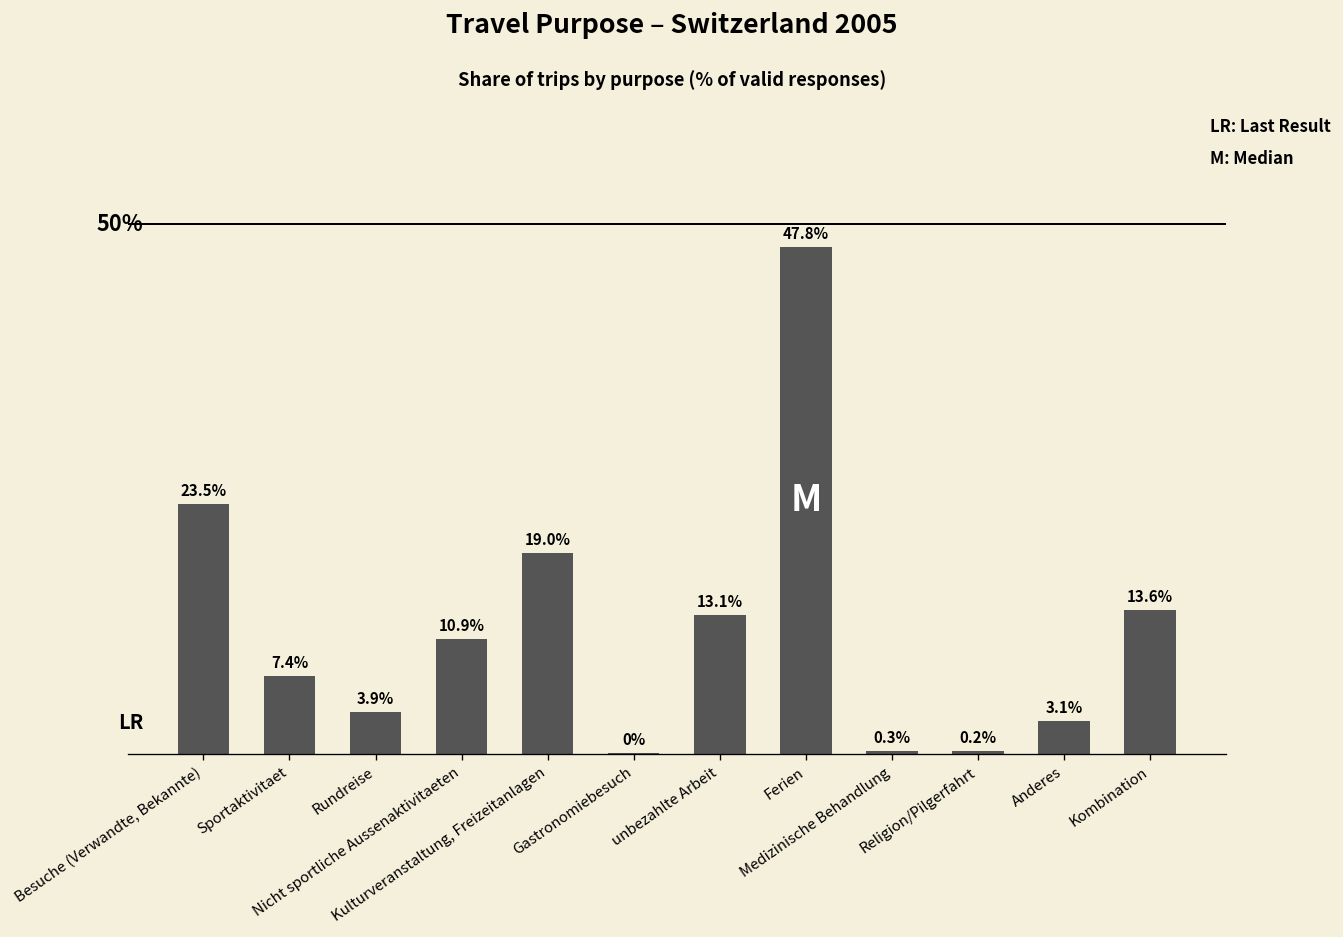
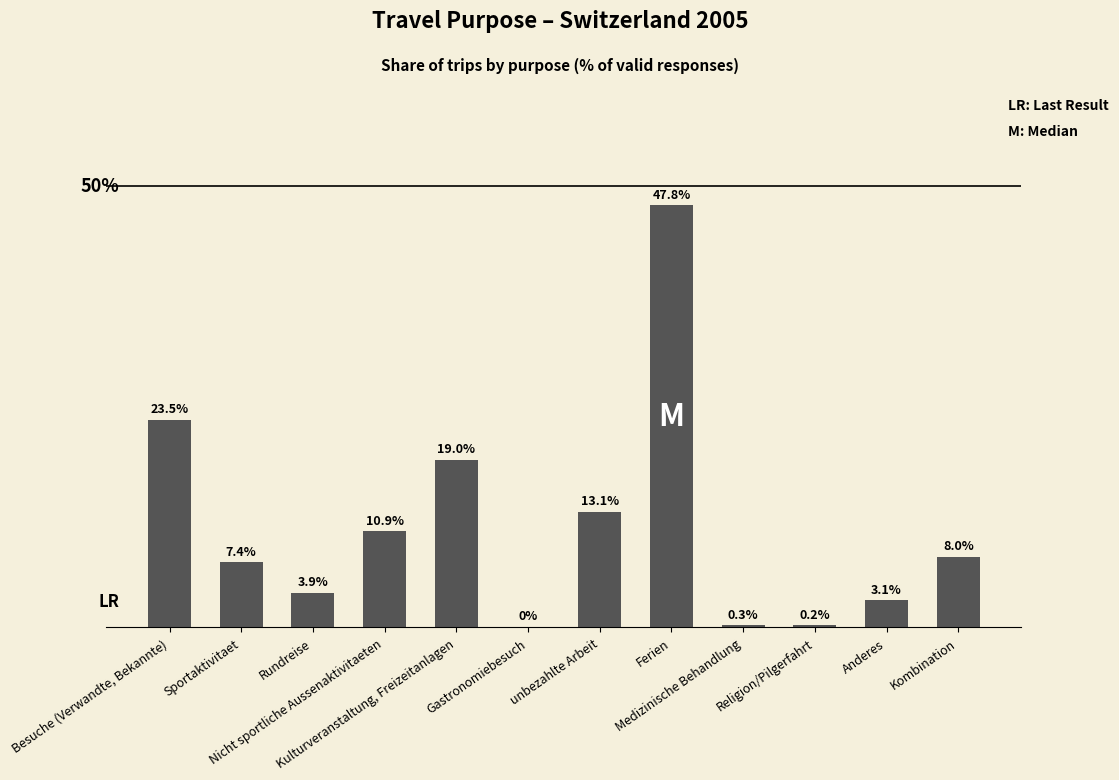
Kombination: 13.6% -> 8.0%
